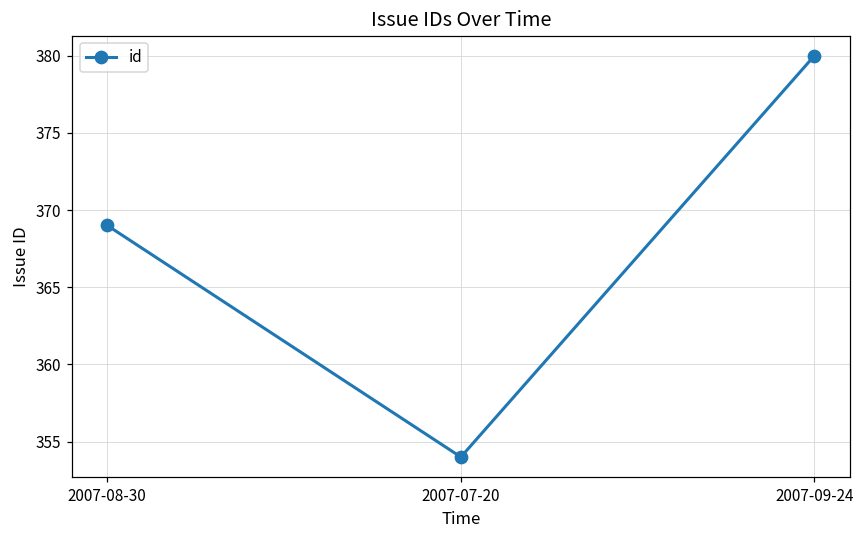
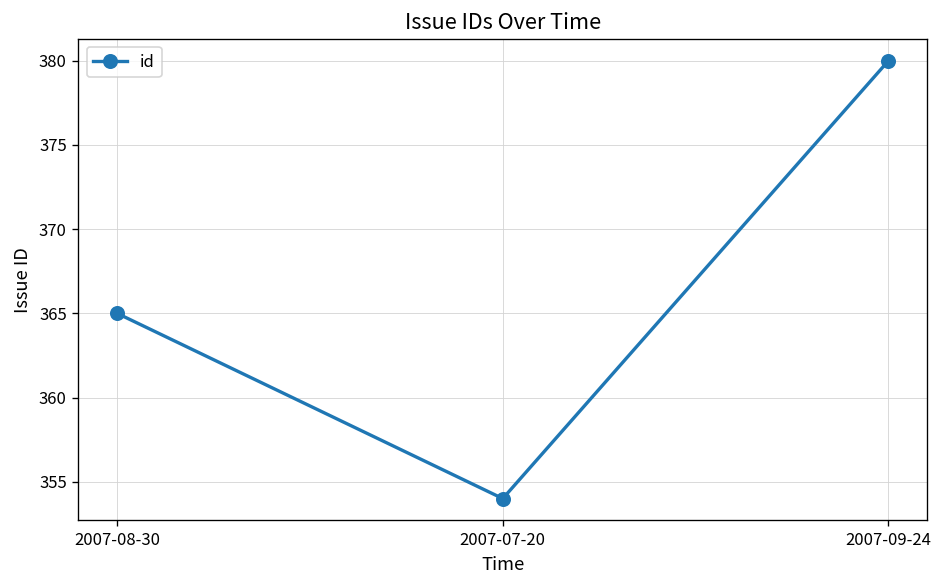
2007-08-30: 369 -> 365
